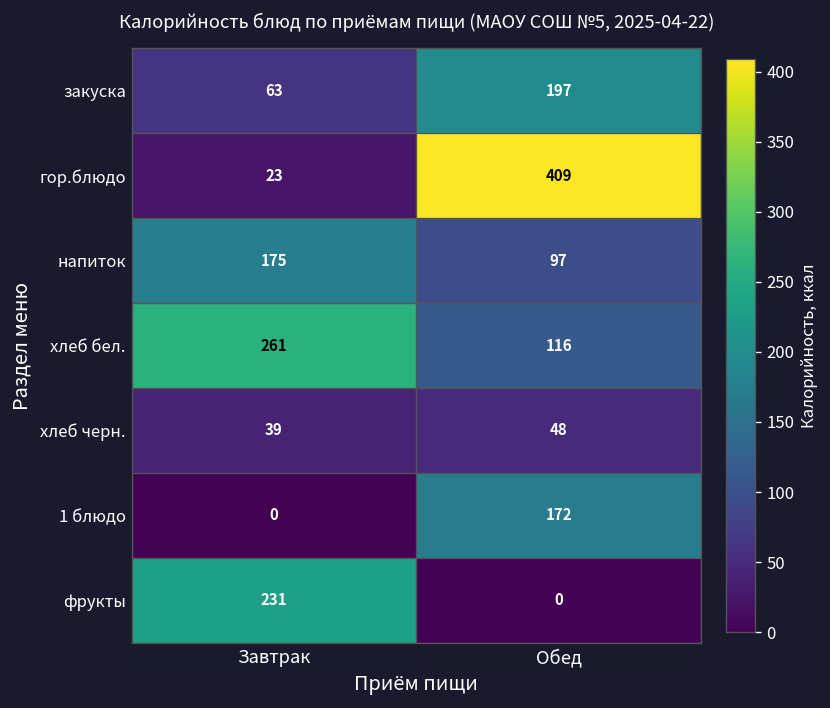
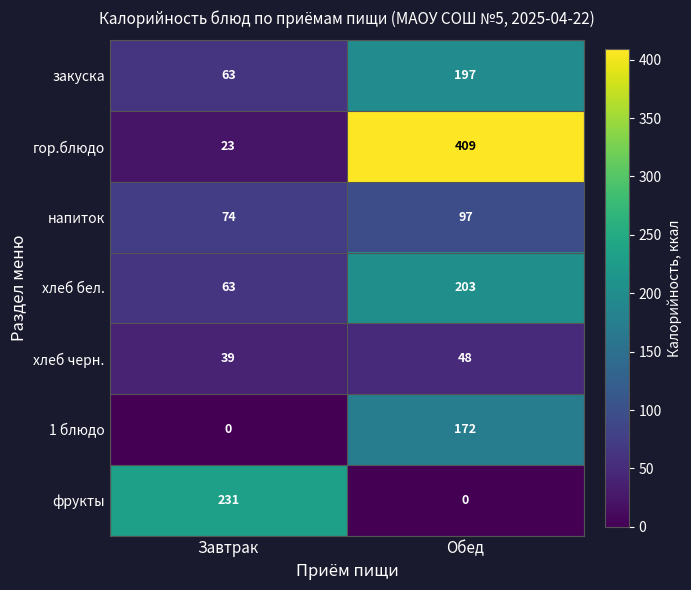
напиток, Завтрак: 175 -> 74
хлеб бел., Завтрак: 261 -> 63
хлеб бел., Обед: 116 -> 203
